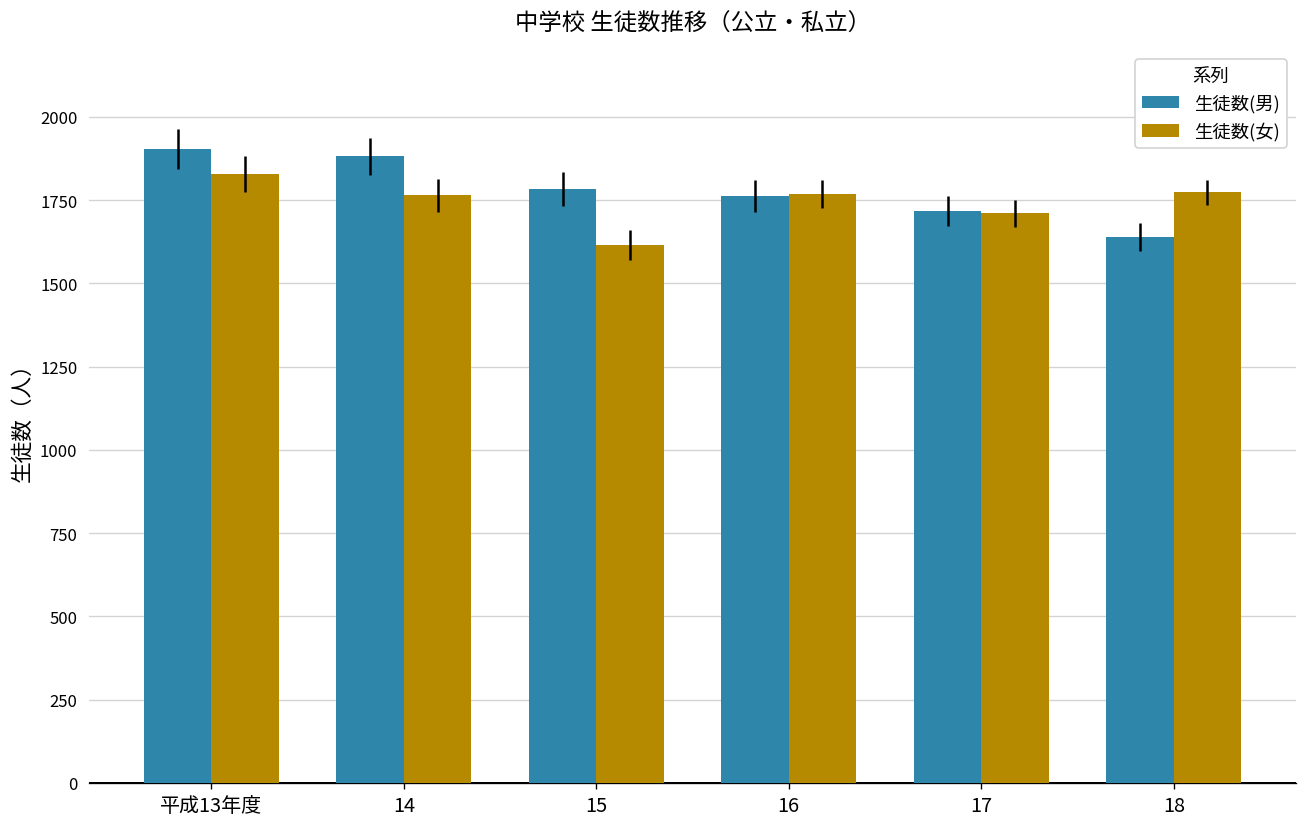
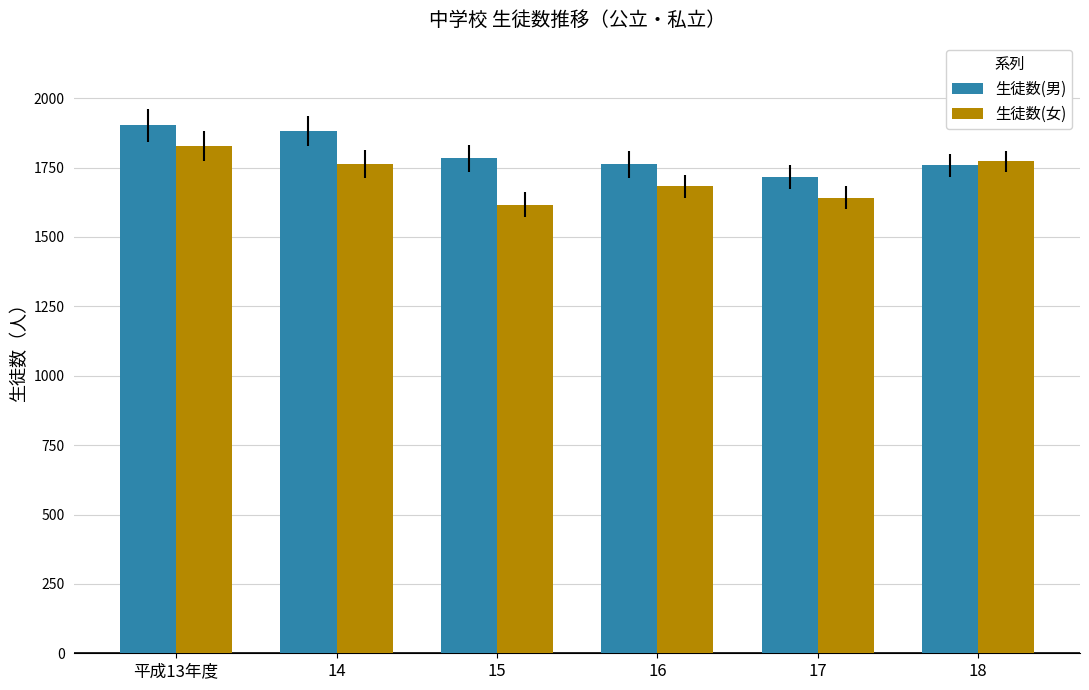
生徒数(女), 16: 1770 -> 1680
生徒数(女), 17: 1710 -> 1640
生徒数(男), 18: 1640 -> 1760
